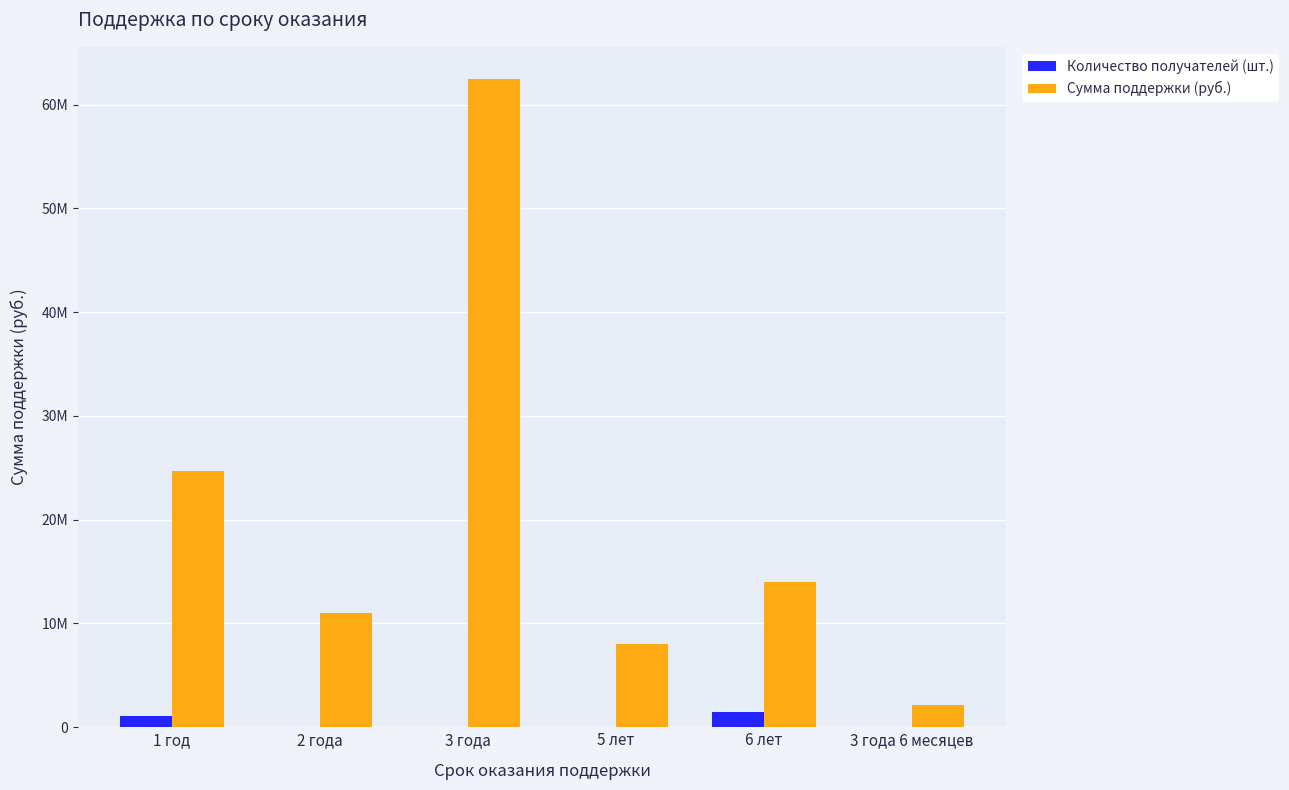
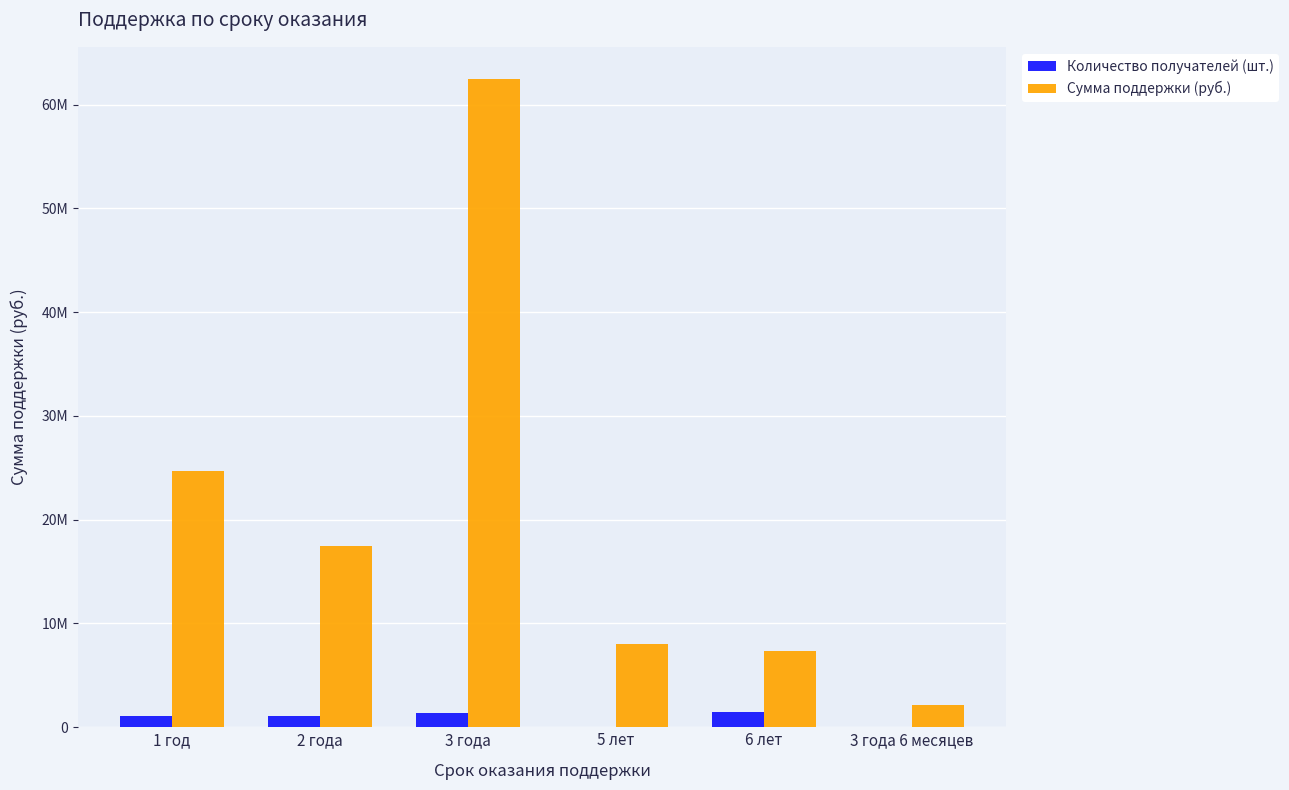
Количество получателей (шт.), 2 года: 0 -> 1000000
Сумма поддержки (руб.), 2 года: 11000000 -> 17500000
Количество получателей (шт.), 3 года: 0 -> 1400000
Сумма поддержки (руб.), 6 лет: 14000000 -> 7300000
